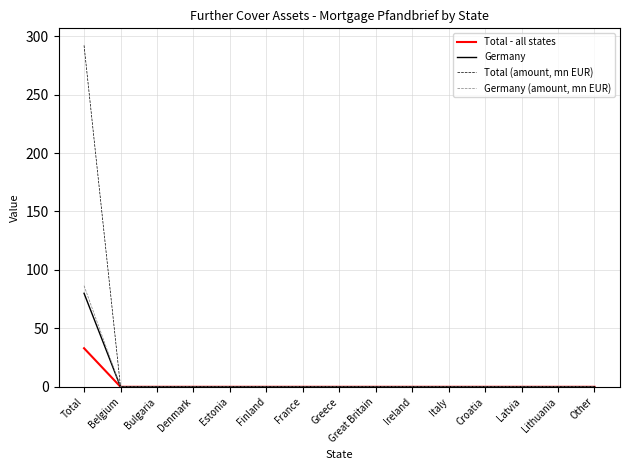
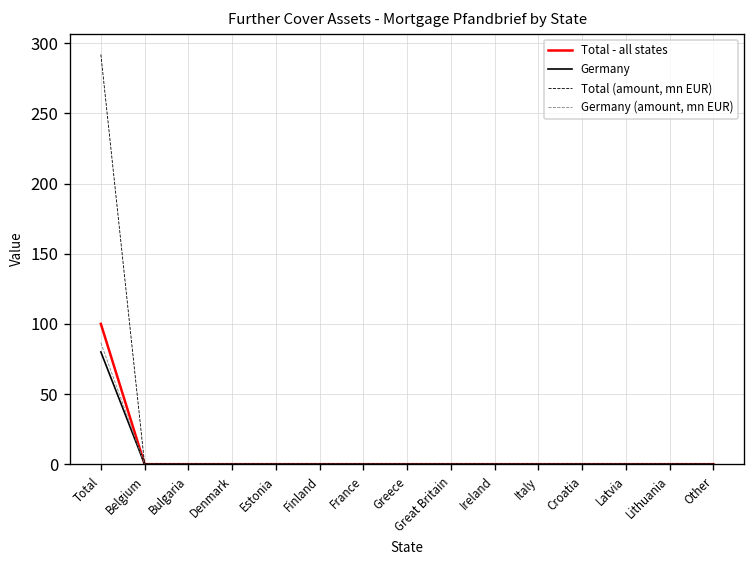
Total - all states, Total: 33 -> 100
